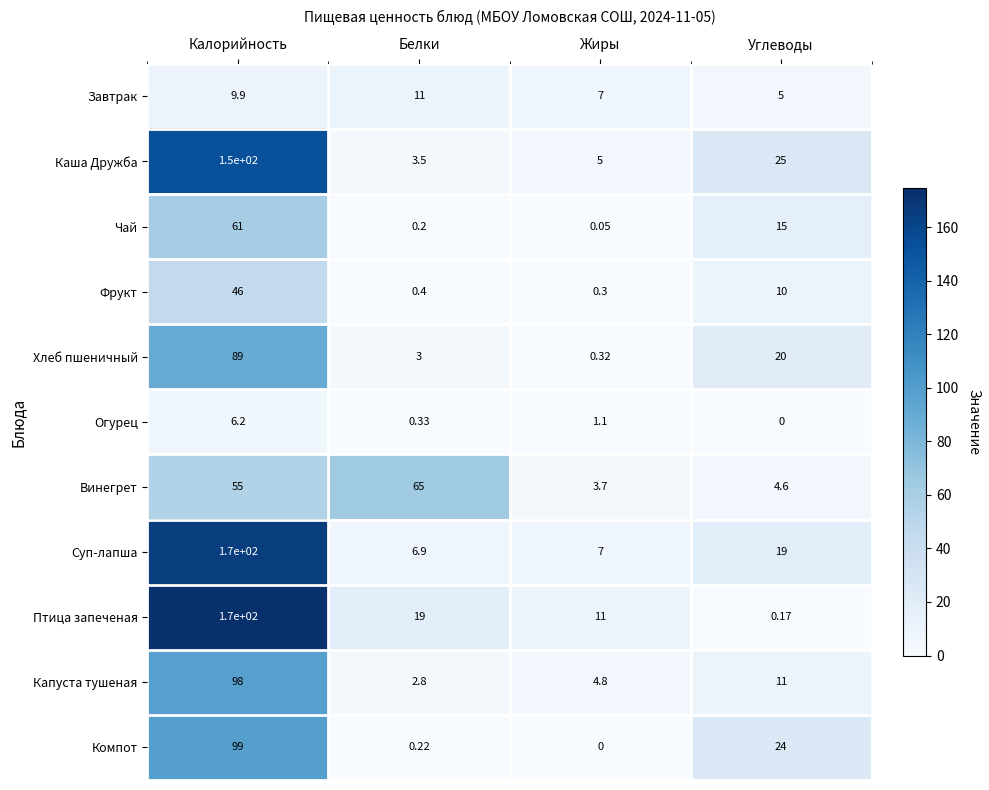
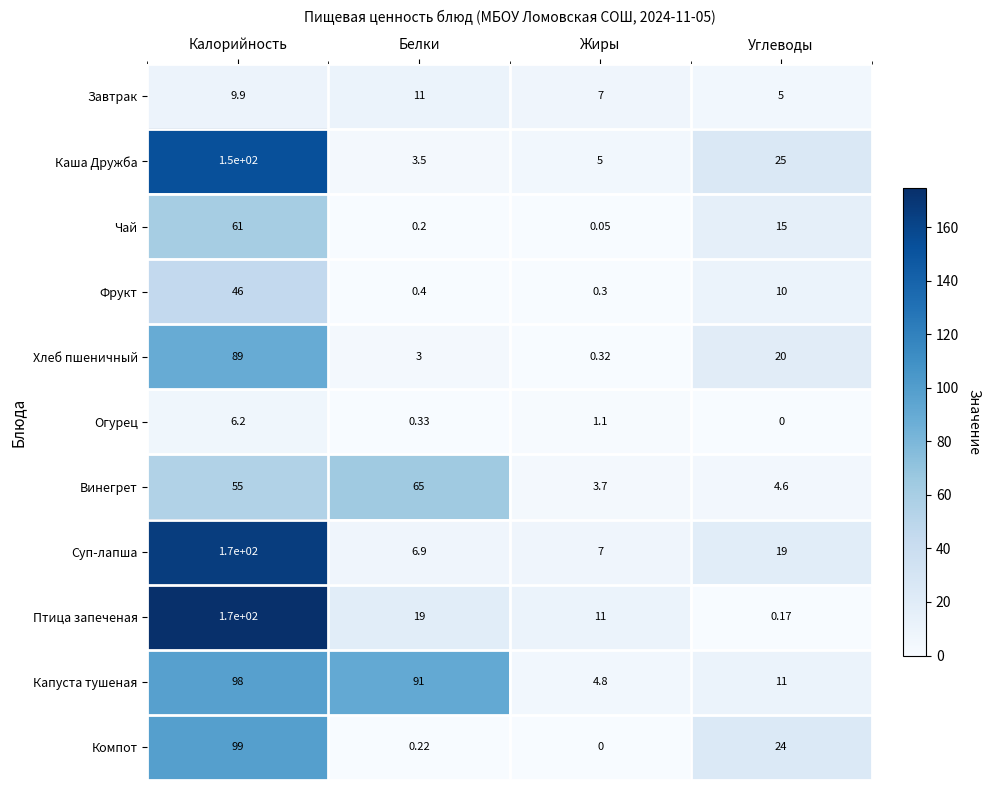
Капуста тушеная, Белки: 2.8 -> 91
